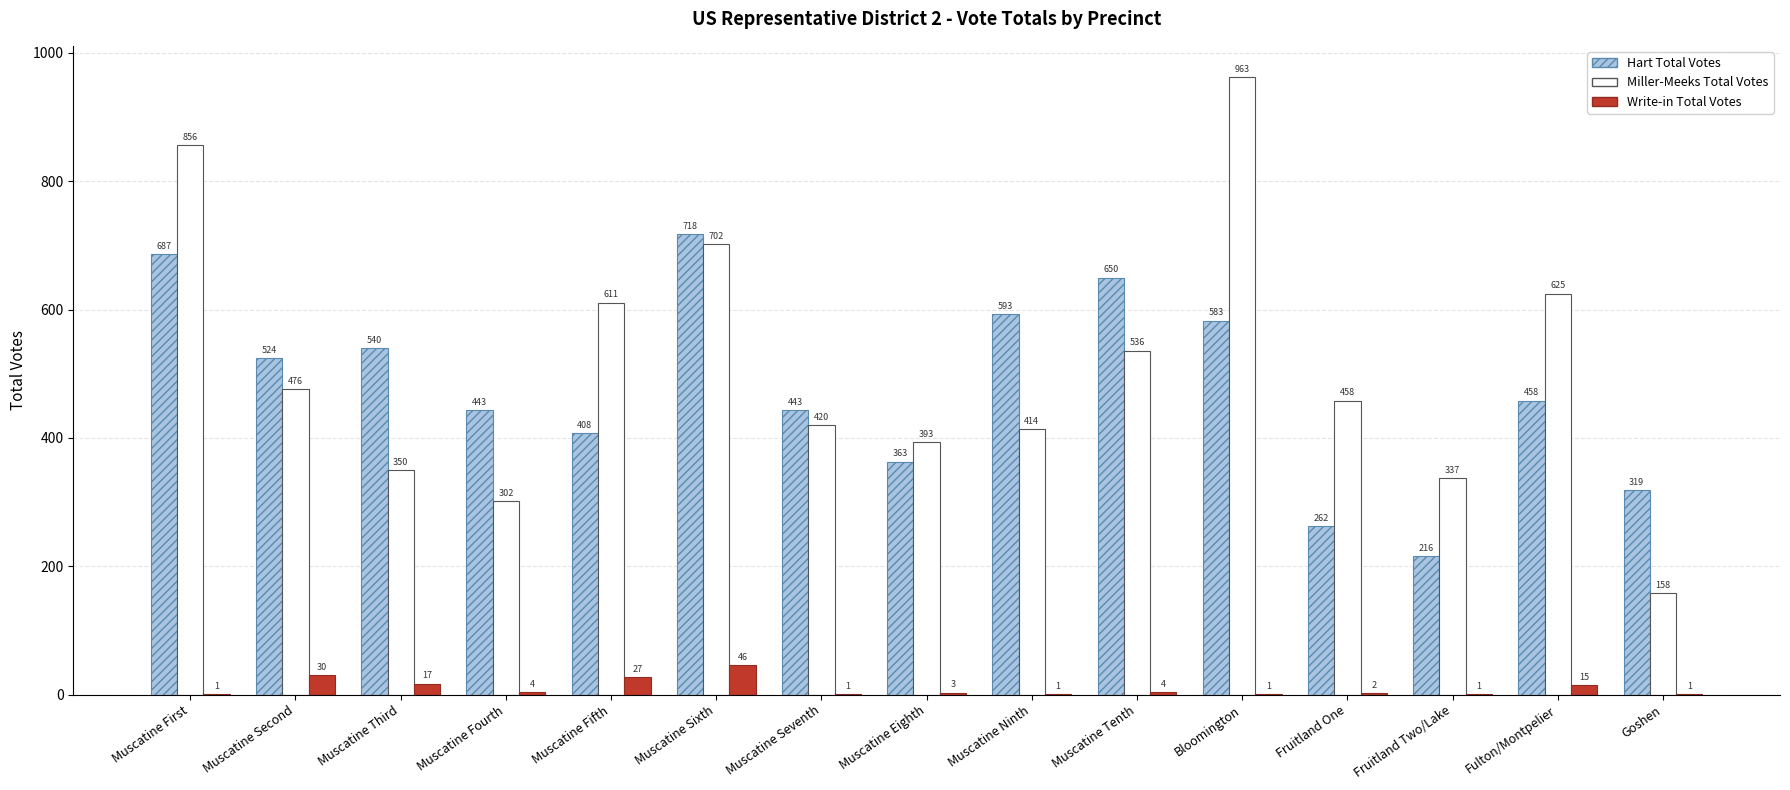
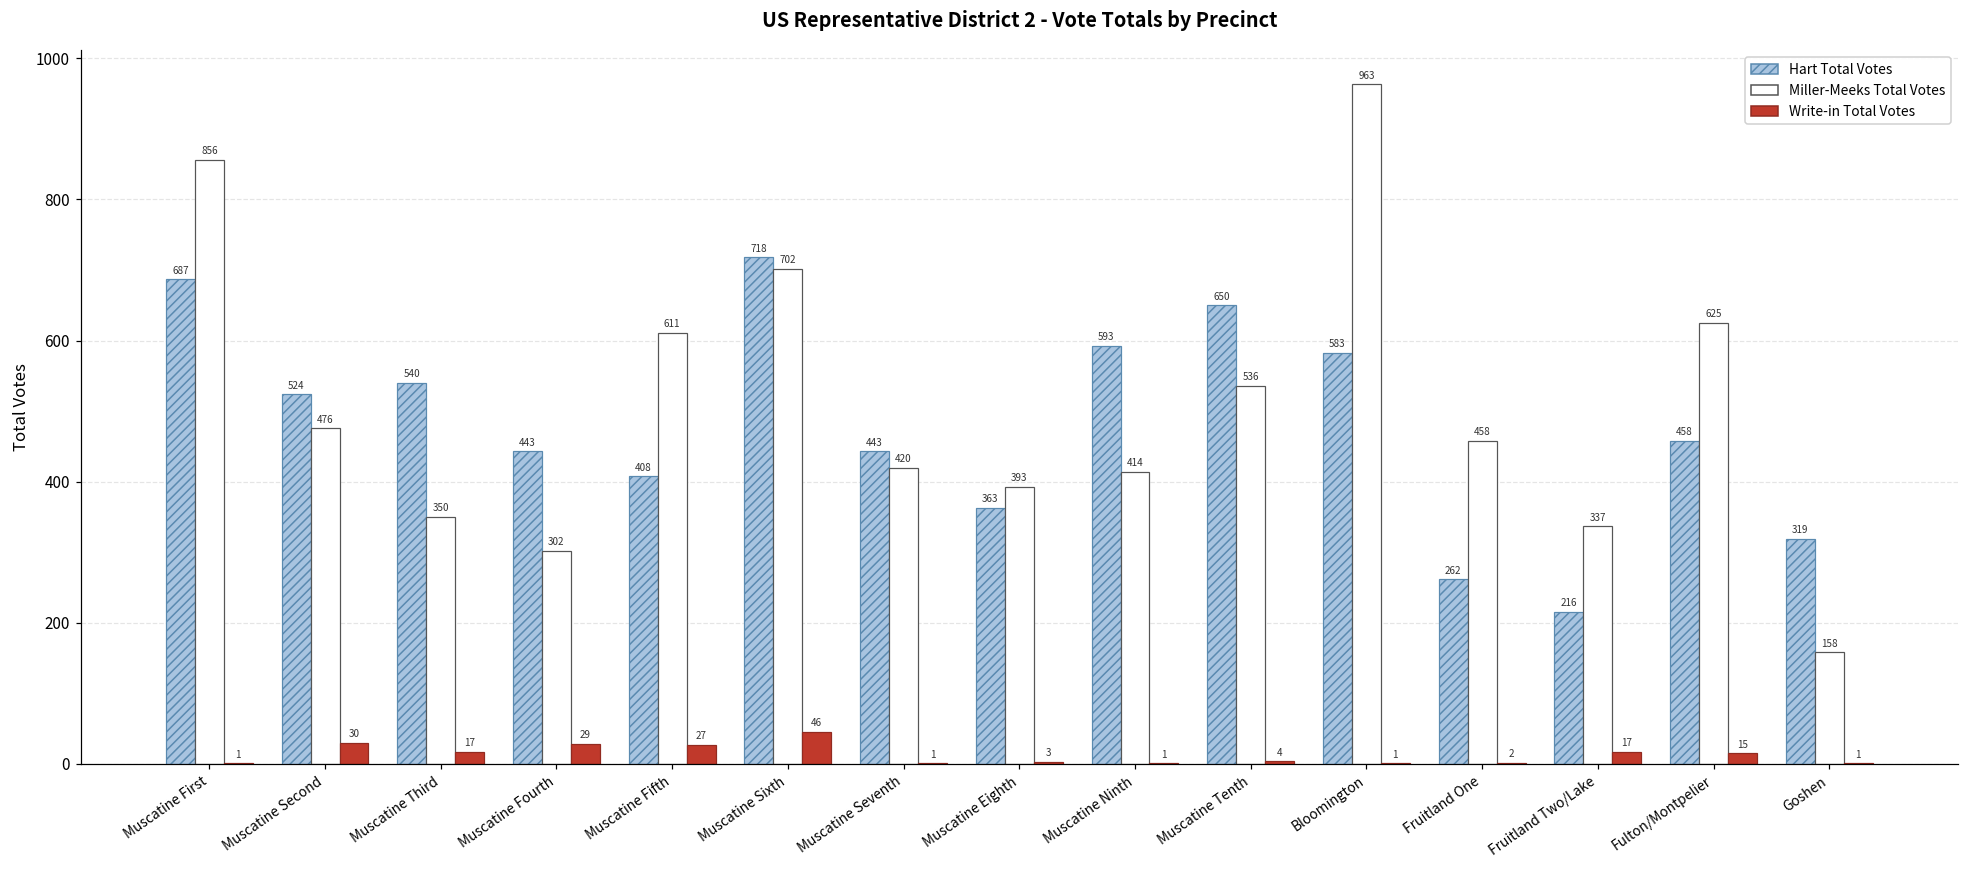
Write-in Total Votes, Muscatine Fourth: 4 -> 29
Write-in Total Votes, Fruitland Two/Lake: 1 -> 17
